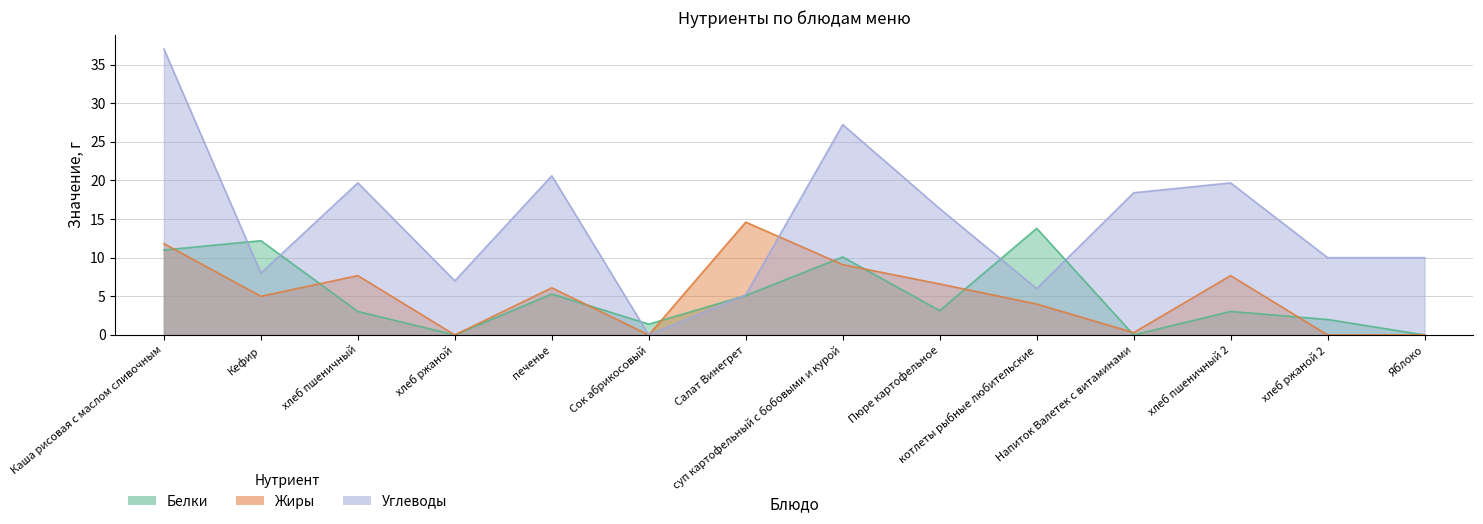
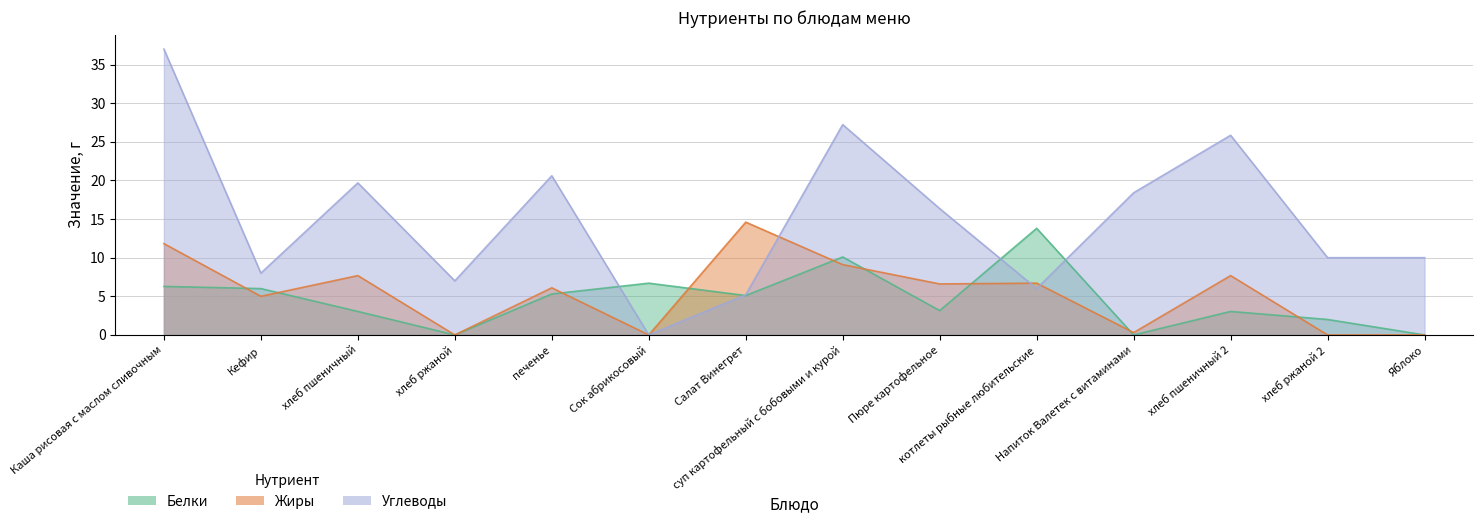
Белки, Каша рисовая с маслом сливочным: 11 -> 6
Белки, Кефир: 12 -> 6
Белки, Сок абрикосовый: 1 -> 7
Жиры, котлеты рыбные любительские: 4 -> 7
Углеводы, хлеб пшеничный 2: 20 -> 26
